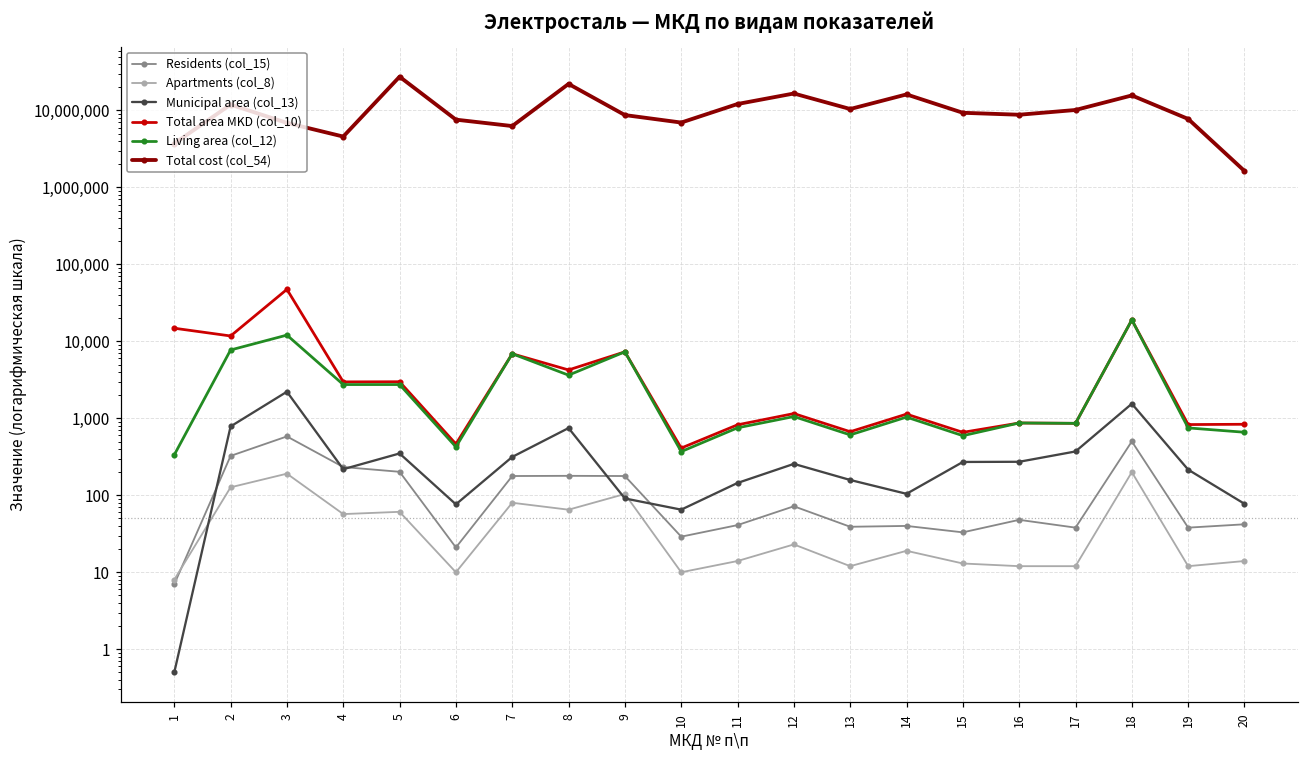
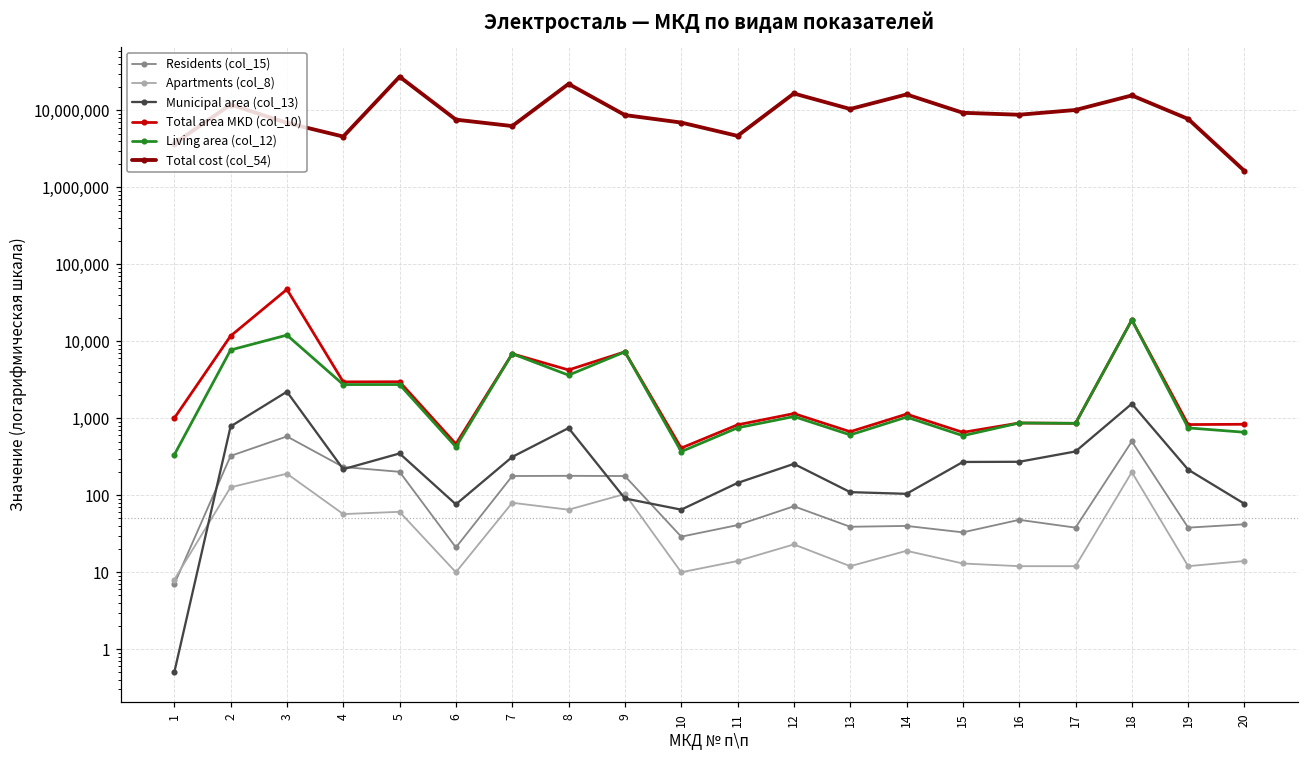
Total area MKD (col_10), 1: 15,000 -> 1,000
Total cost (col_54), 11: 12,000,000 -> 5,000,000
Municipal area (col_13), 13: 160 -> 110
